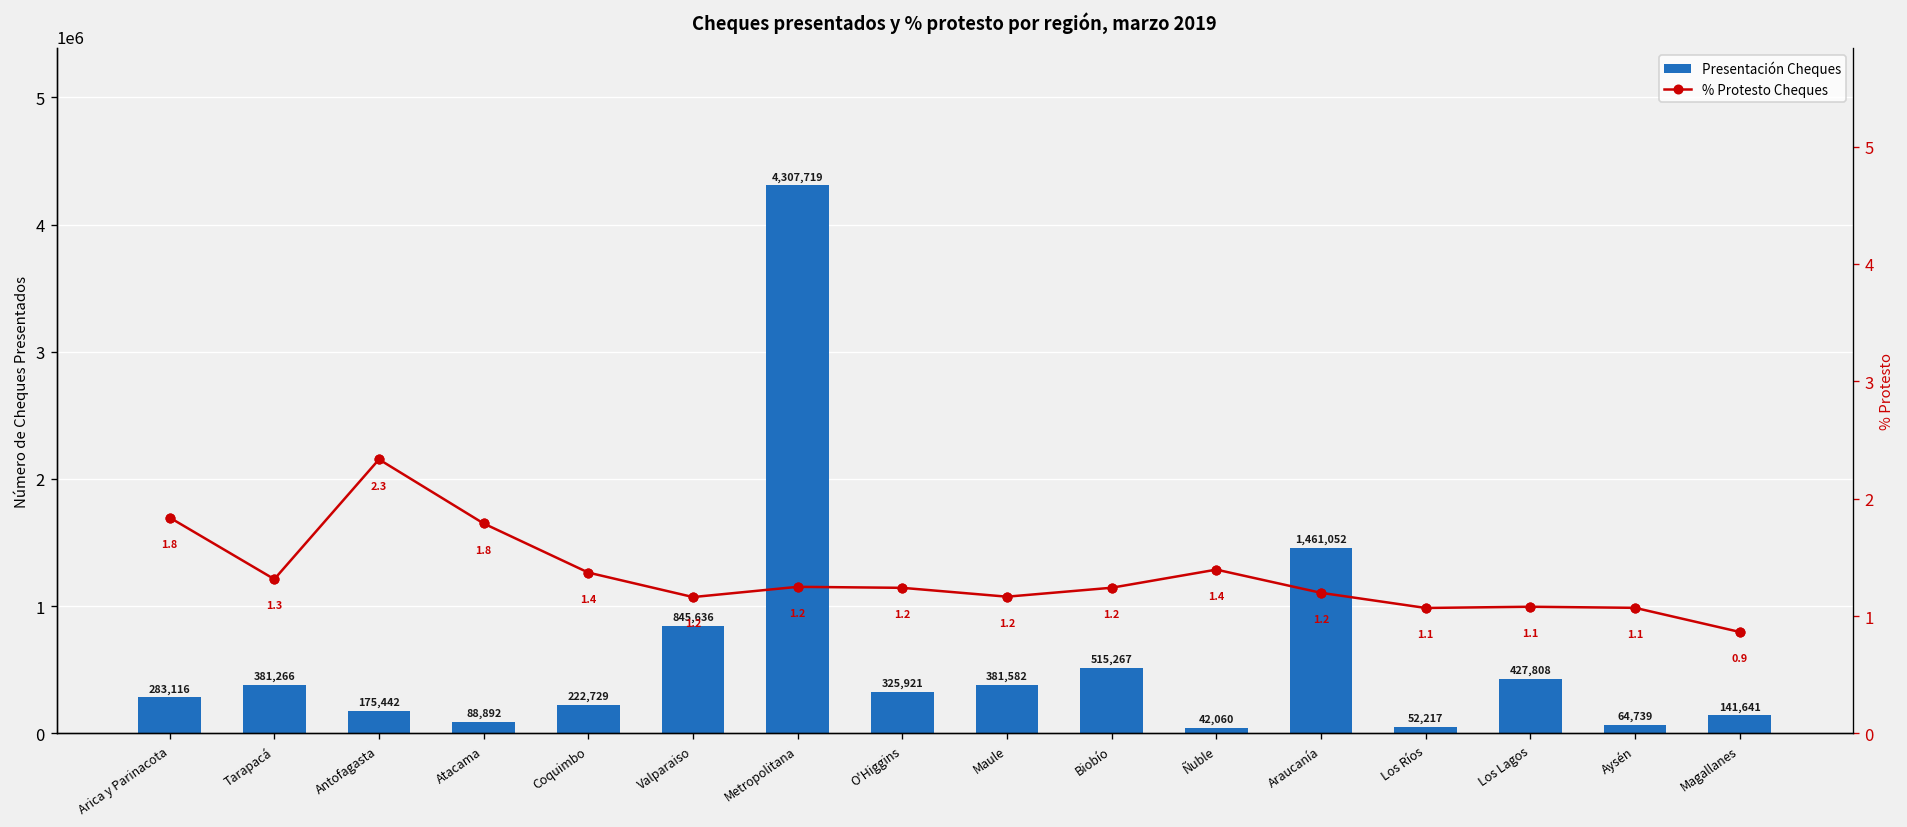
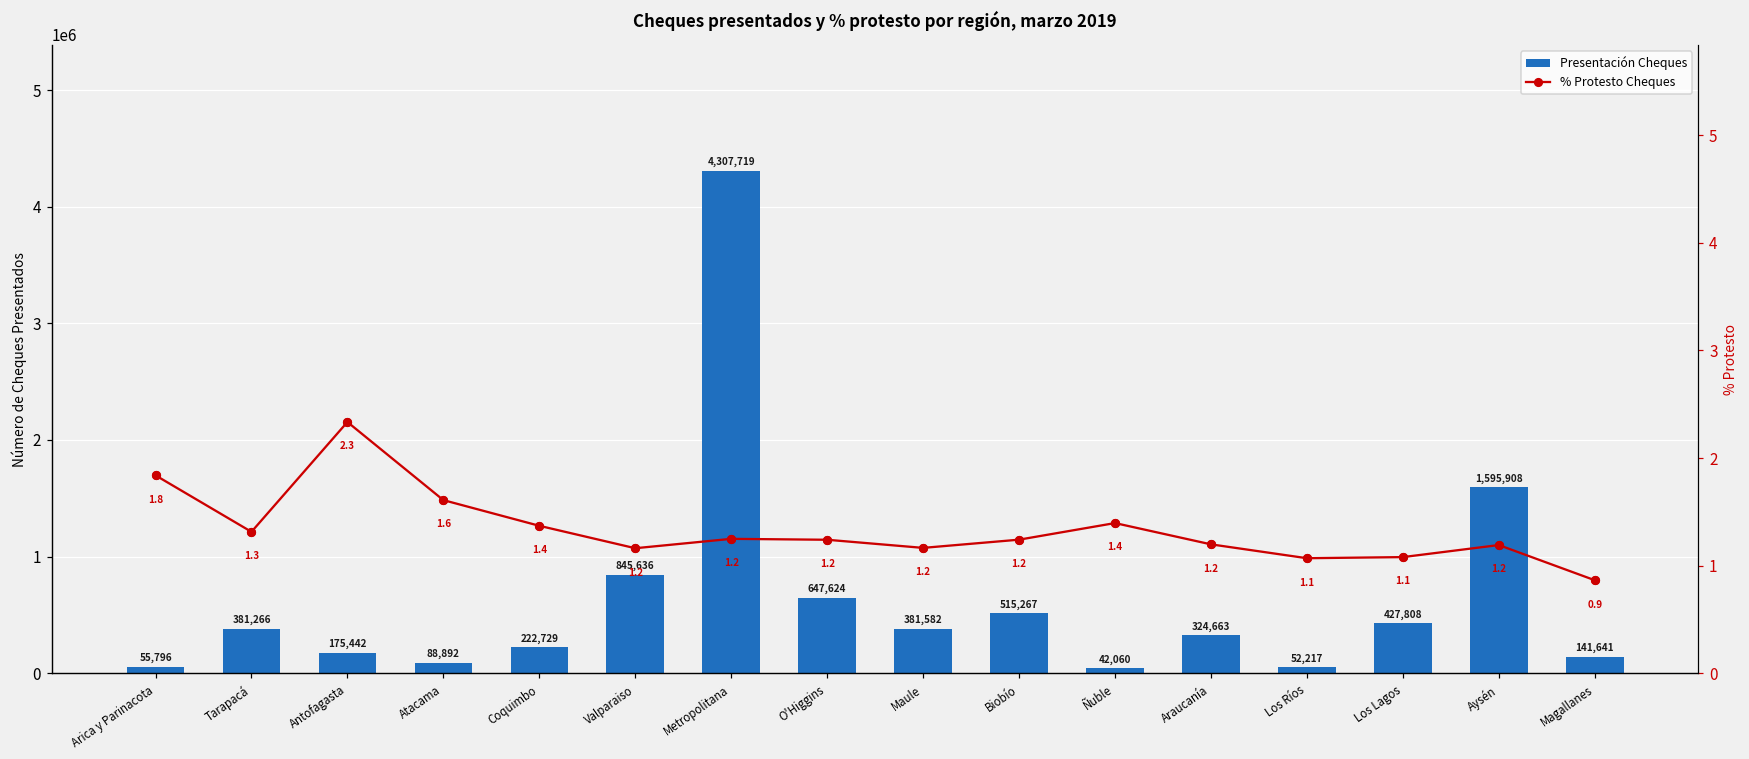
Presentación Cheques, Arica y Parinacota: 283,116 -> 55,796
Presentación Cheques, O'Higgins: 325,921 -> 647,624
Presentación Cheques, Araucanía: 1,461,052 -> 324,663
Presentación Cheques, Aysén: 64,739 -> 1,595,908
% Protesto Cheques, Atacama: 1.8 -> 1.6
% Protesto Cheques, Aysén: 1.1 -> 1.2
